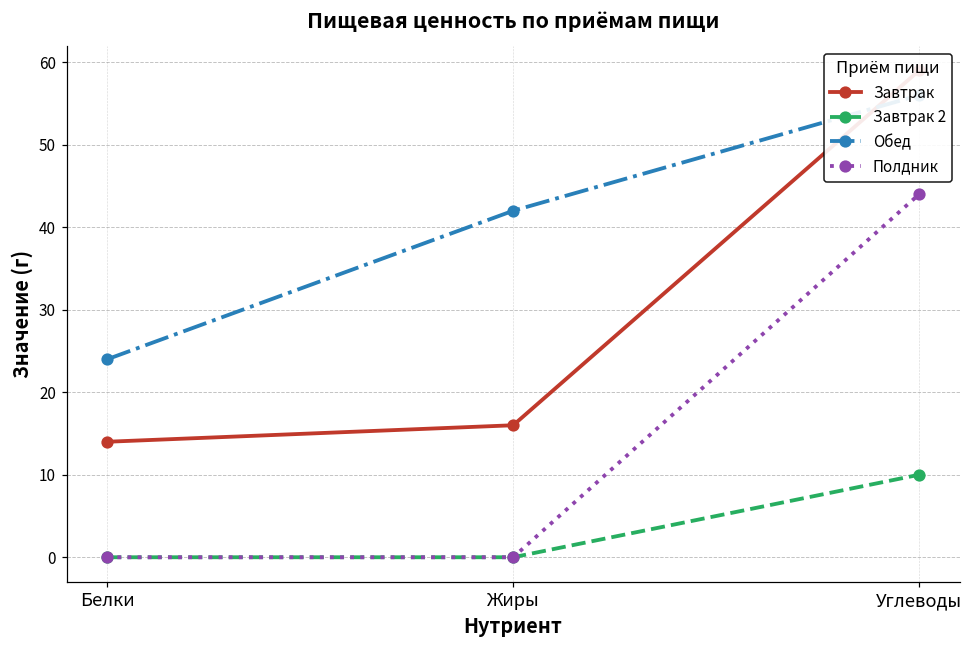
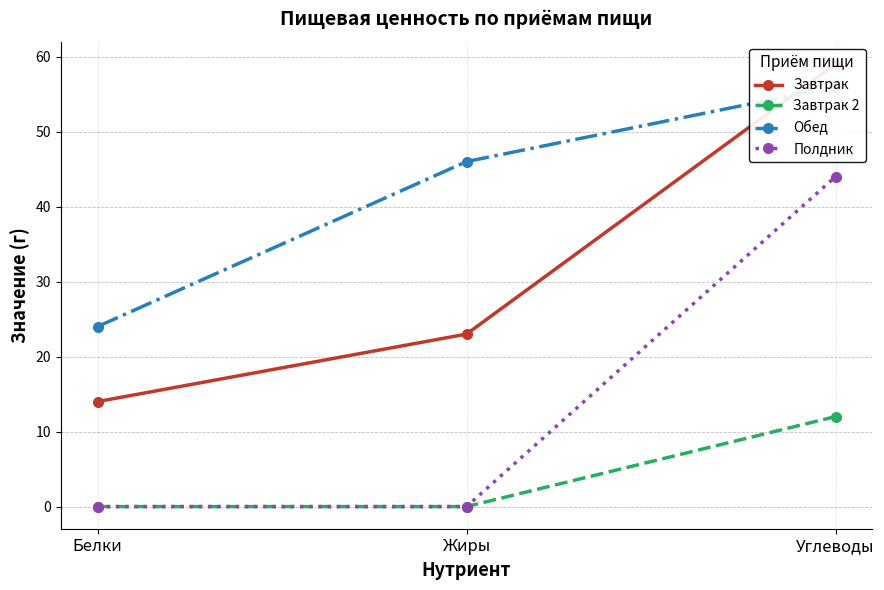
Завтрак, Жиры: 16 -> 23
Обед, Жиры: 42 -> 46
Завтрак 2, Углеводы: 10 -> 12
